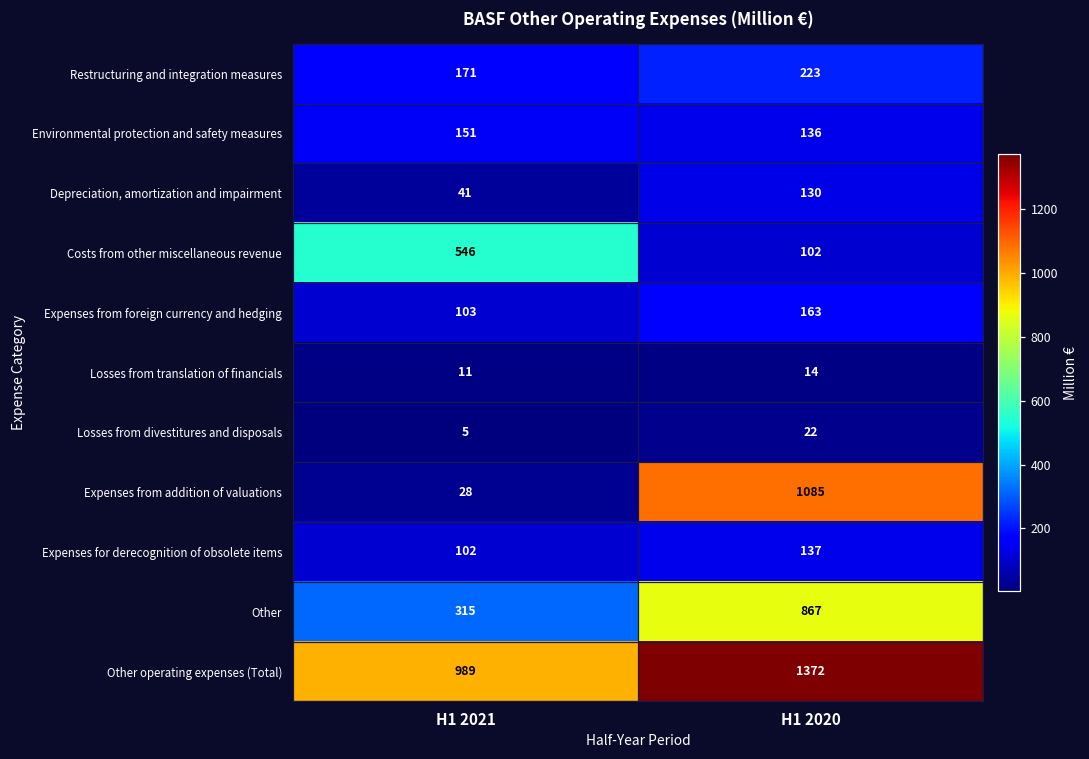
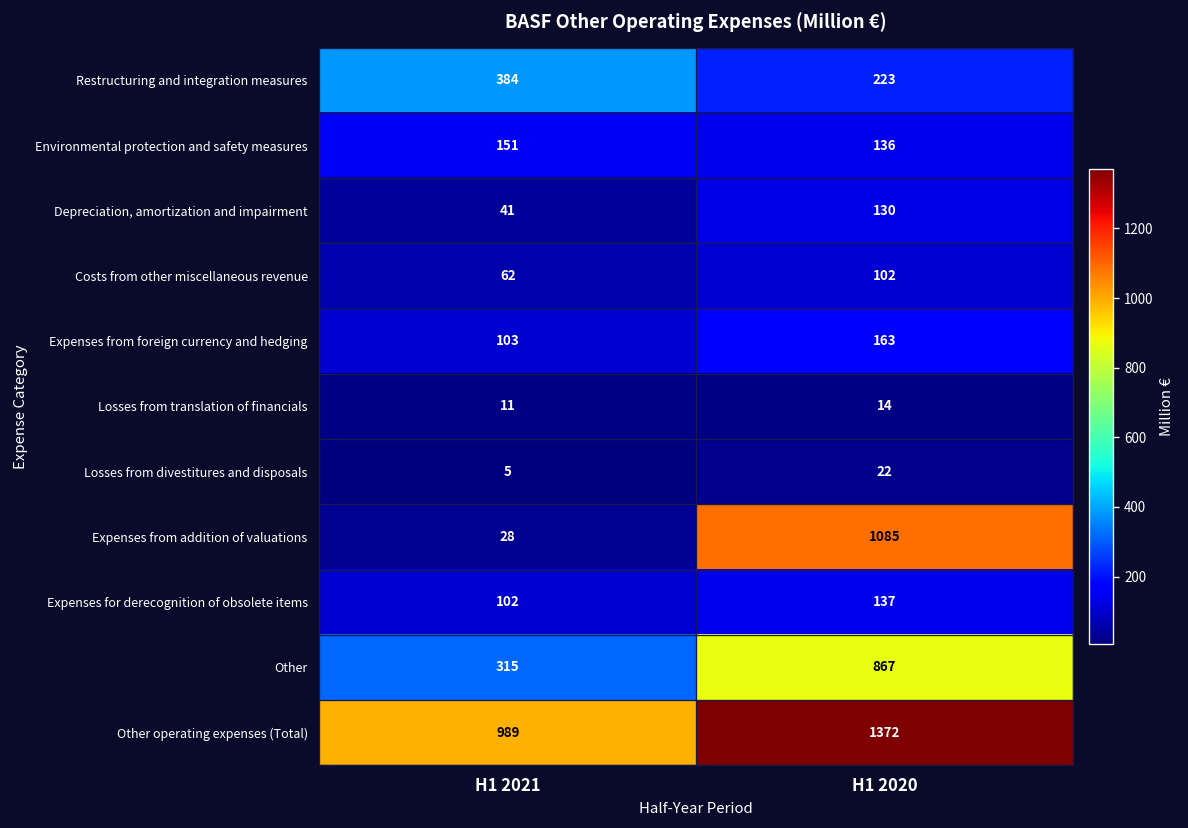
Restructuring and integration measures, H1 2021: 171 -> 384
Costs from other miscellaneous revenue, H1 2021: 546 -> 62
